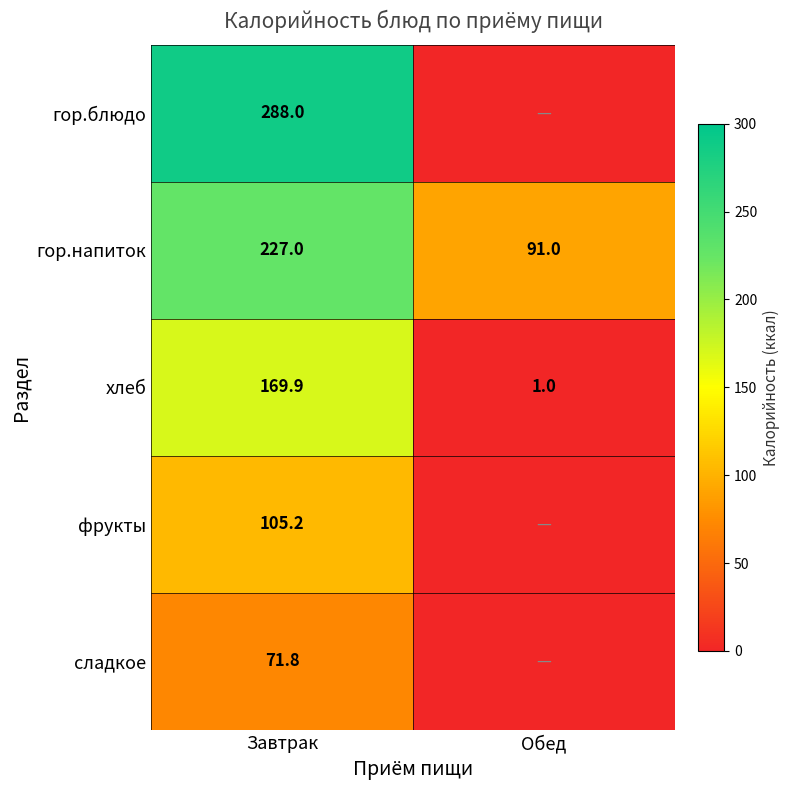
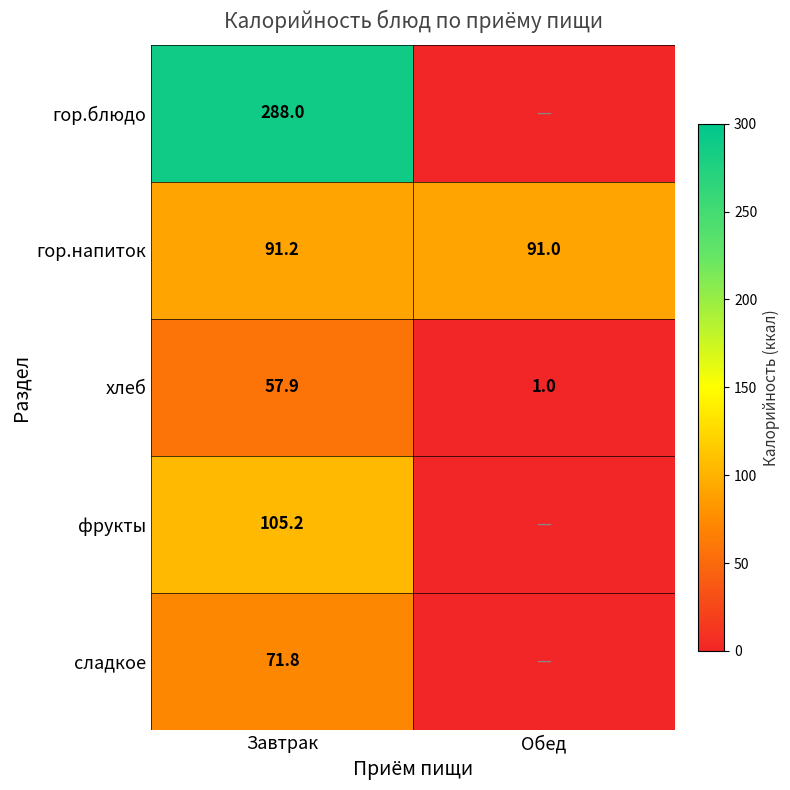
гор.напиток, Завтрак: 227.0 -> 91.2
хлеб, Завтрак: 169.9 -> 57.9
